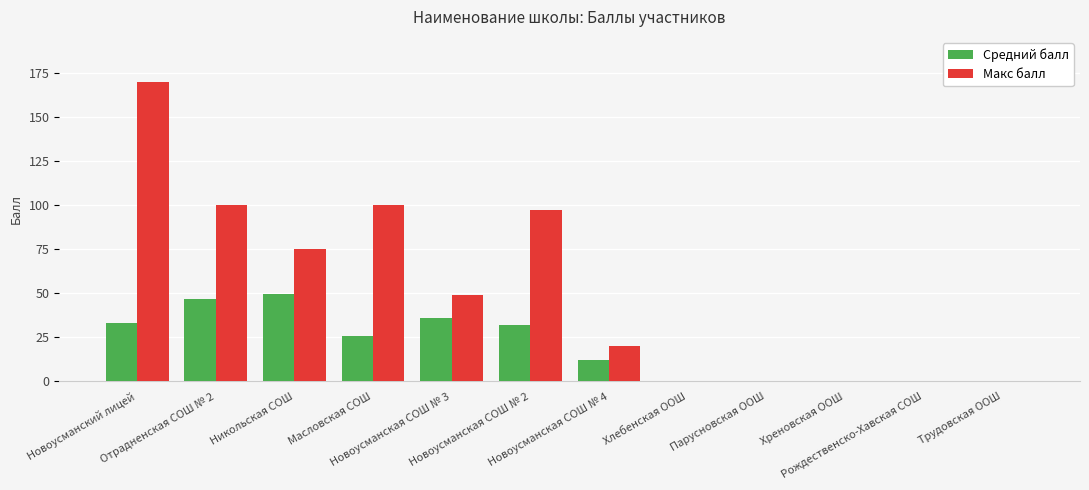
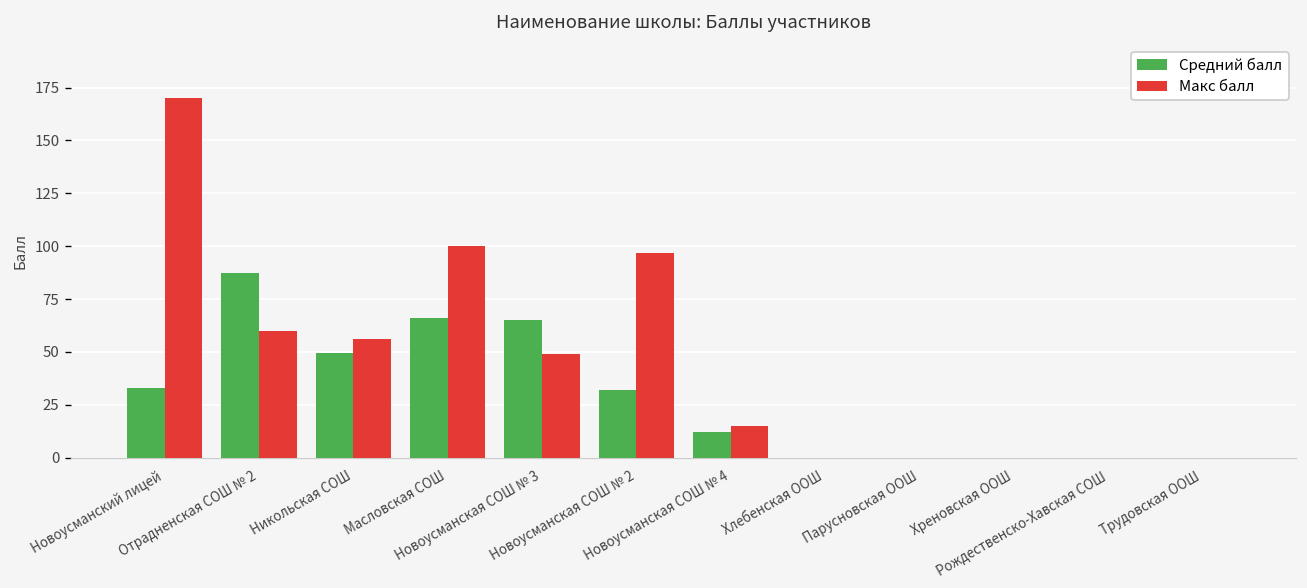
Средний балл, Отрадненская СОШ № 2: 47 -> 88
Макс балл, Отрадненская СОШ № 2: 100 -> 60
Макс балл, Никольская СОШ: 75 -> 56
Средний балл, Масловская СОШ: 26 -> 66
Средний балл, Новоусманская СОШ № 3: 36 -> 65
Макс балл, Новоусманская СОШ № 4: 20 -> 15
